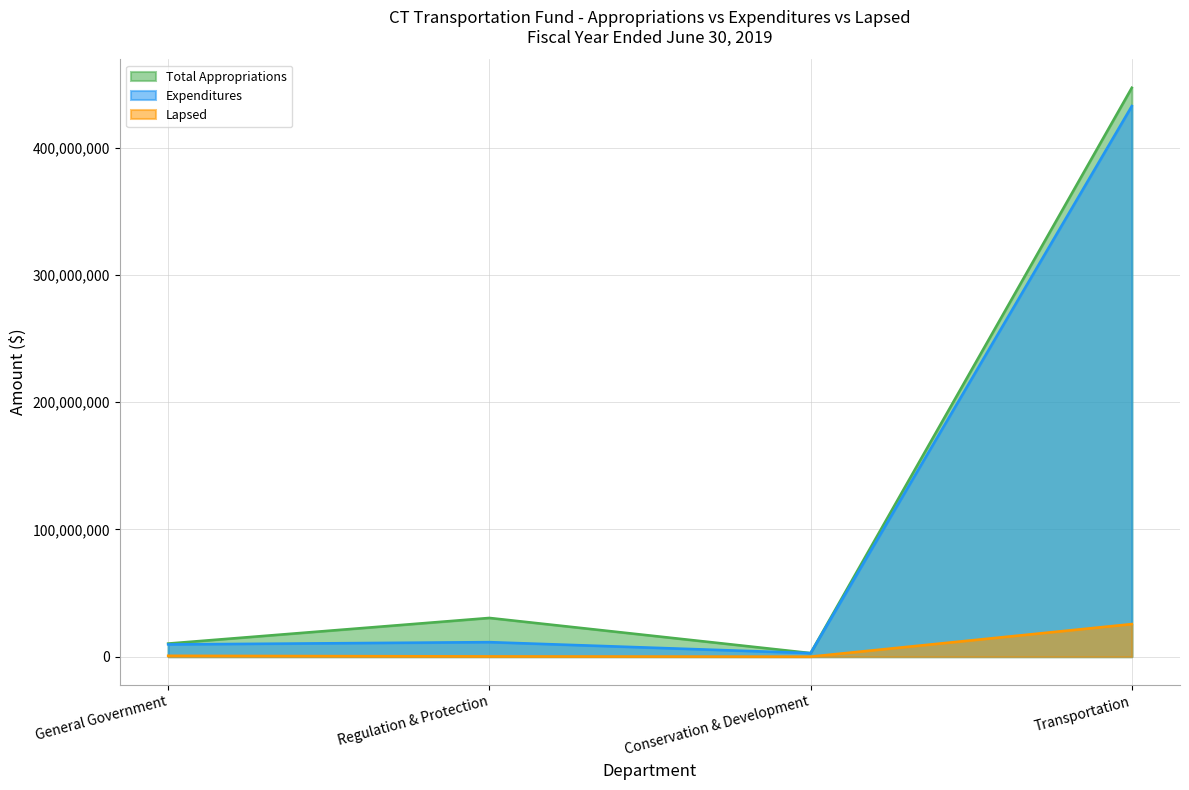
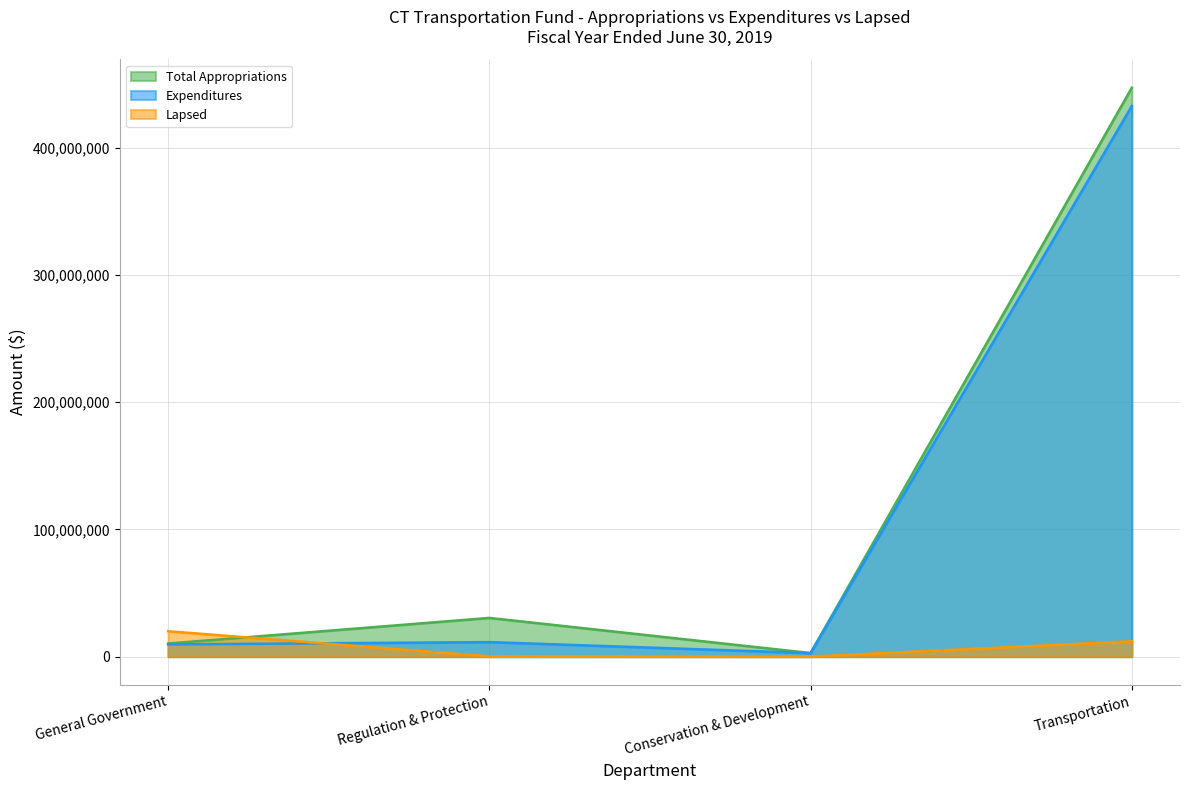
Lapsed, General Government: 1,000,000 -> 20,000,000
Lapsed, Transportation: 26,000,000 -> 12,000,000
